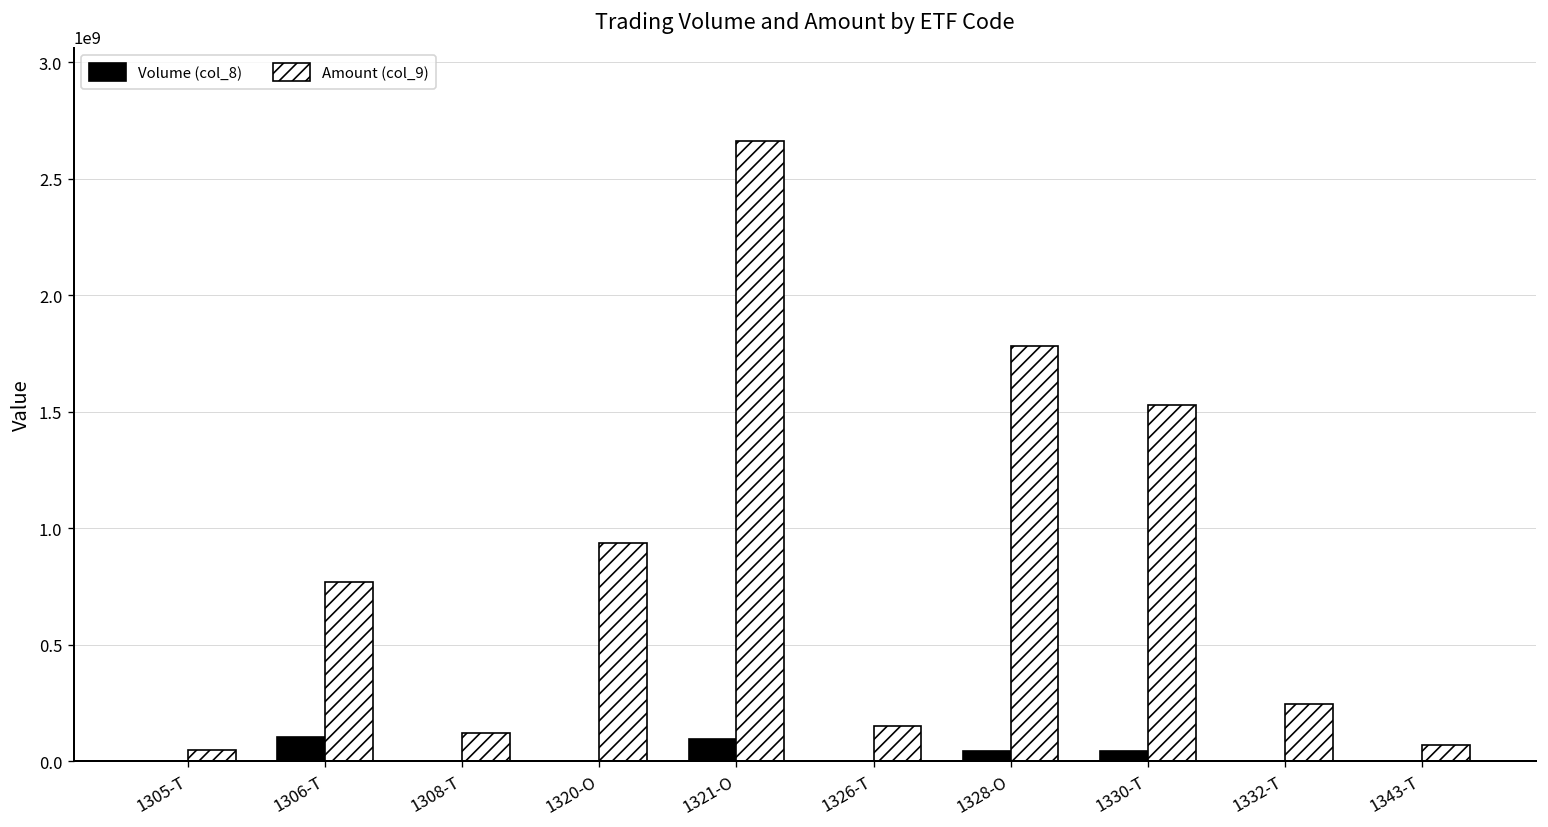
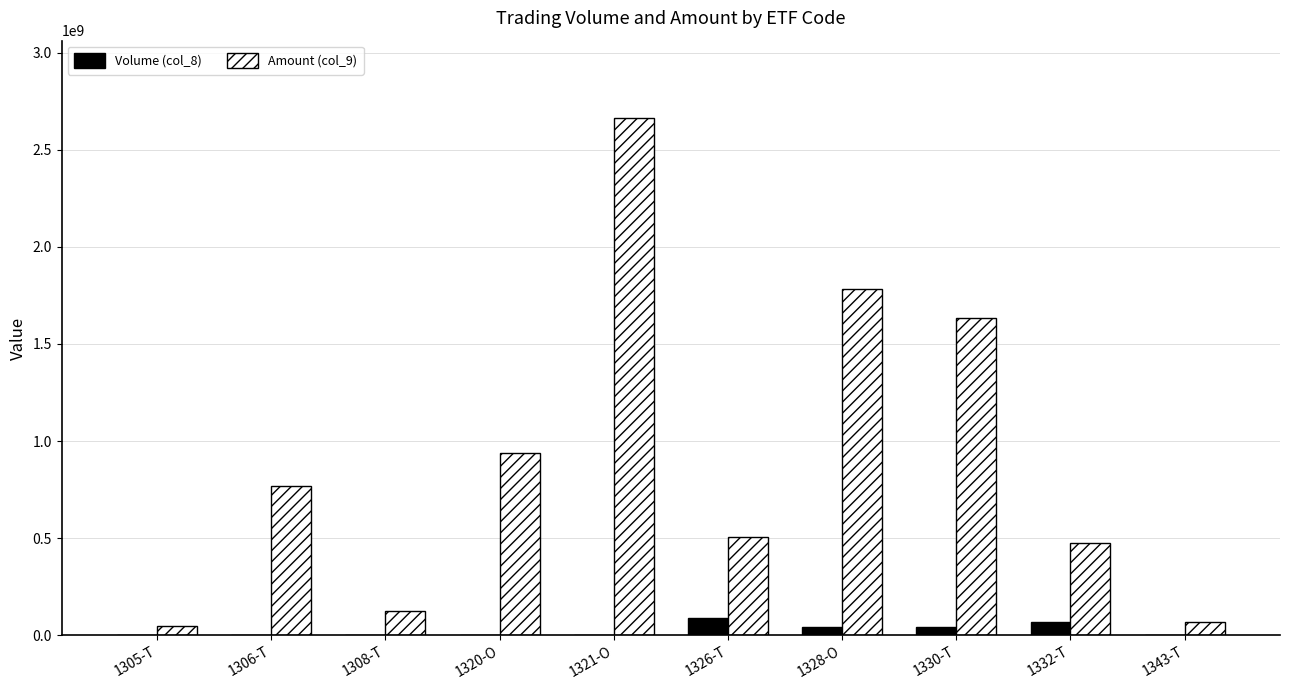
Volume (col_8), 1306-T: 110000000 -> 0
Volume (col_8), 1321-O: 90000000 -> 0
Volume (col_8), 1326-T: 0 -> 90000000
Amount (col_9), 1326-T: 150000000 -> 510000000
Amount (col_9), 1330-T: 1530000000 -> 1630000000
Volume (col_8), 1332-T: 0 -> 70000000
Amount (col_9), 1332-T: 240000000 -> 480000000
